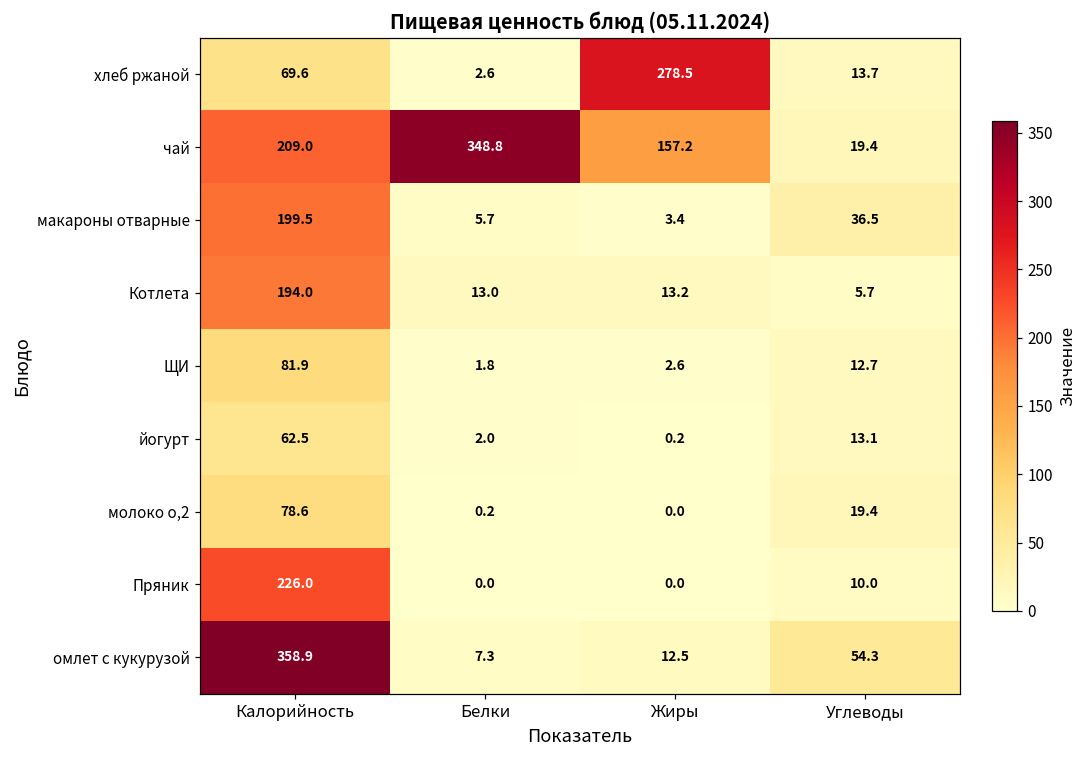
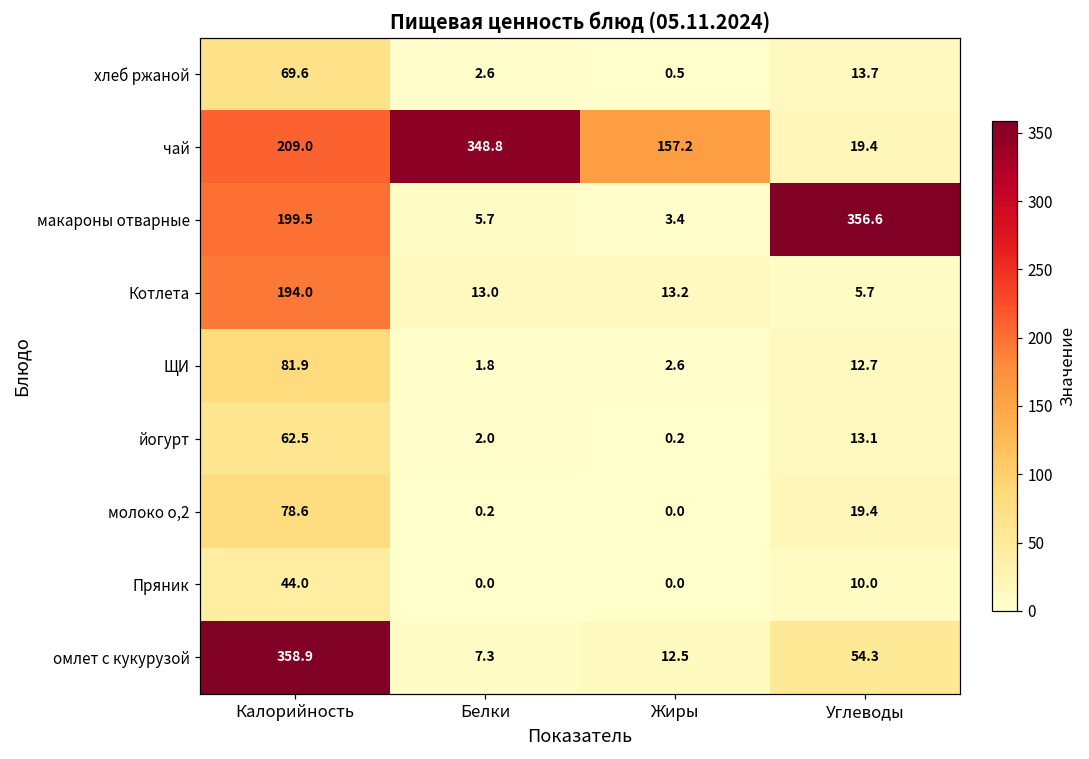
хлеб ржаной, Жиры: 278.5 -> 0.5
макароны отварные, Углеводы: 36.5 -> 356.6
Пряник, Калорийность: 226.0 -> 44.0
